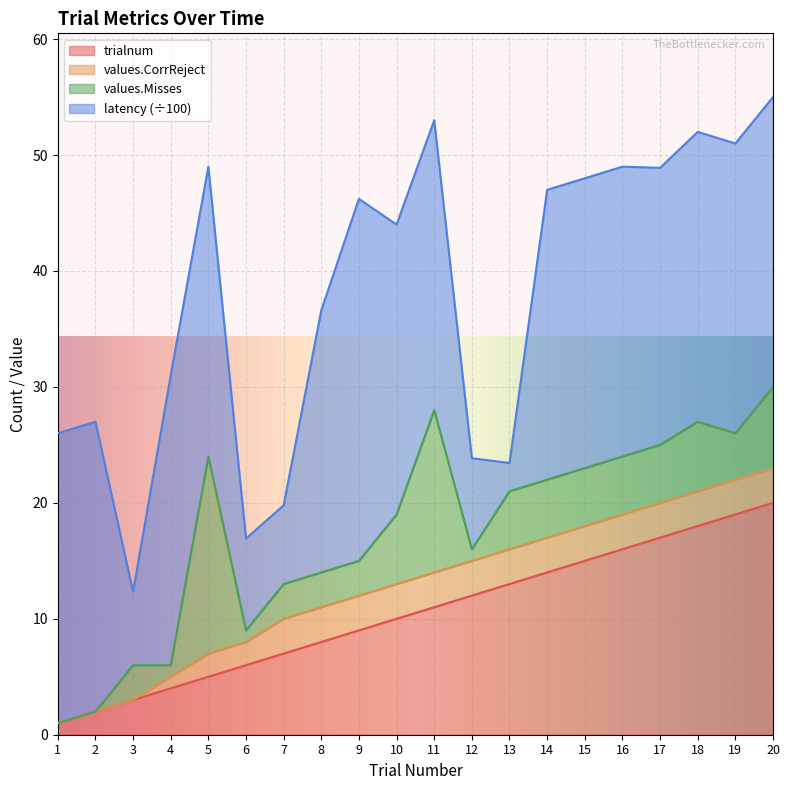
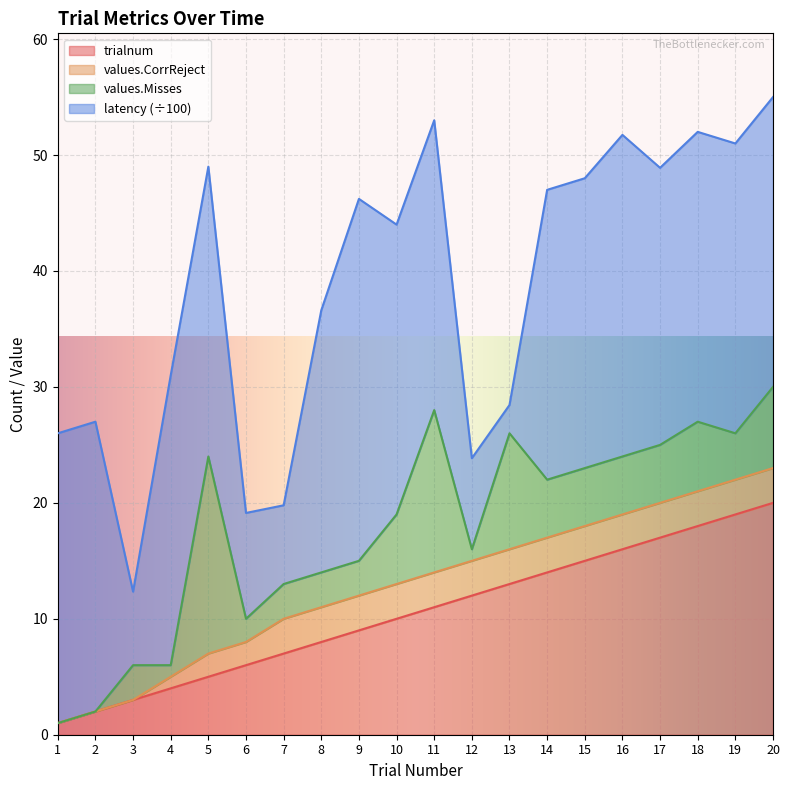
values.Misses, 6: 1 -> 2
latency (÷100), 6: 7.9 -> 9.1
values.Misses, 13: 5 -> 10
latency (÷100), 16: 25.0 -> 27.7
